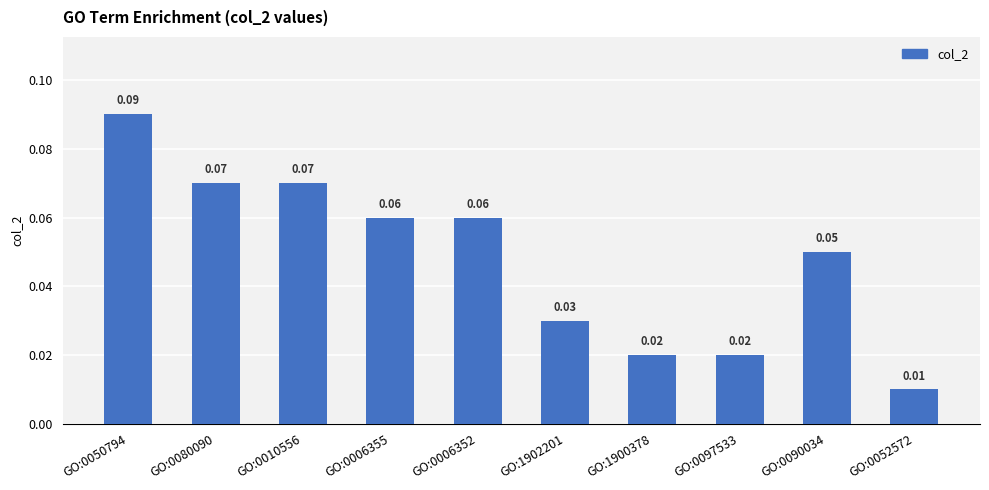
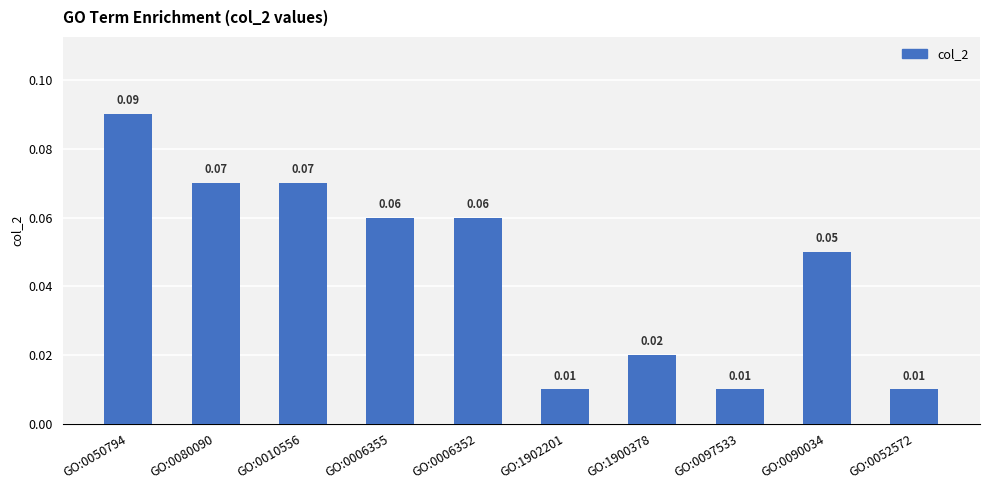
GO:1902201: 0.03 -> 0.01
GO:0097533: 0.02 -> 0.01
